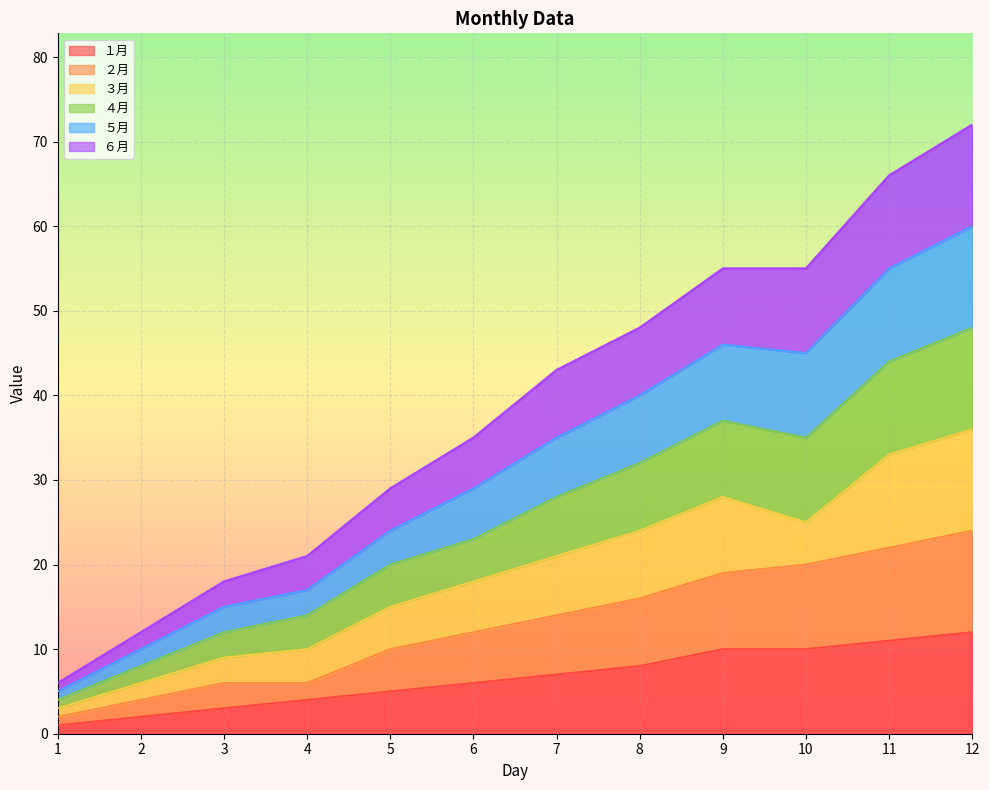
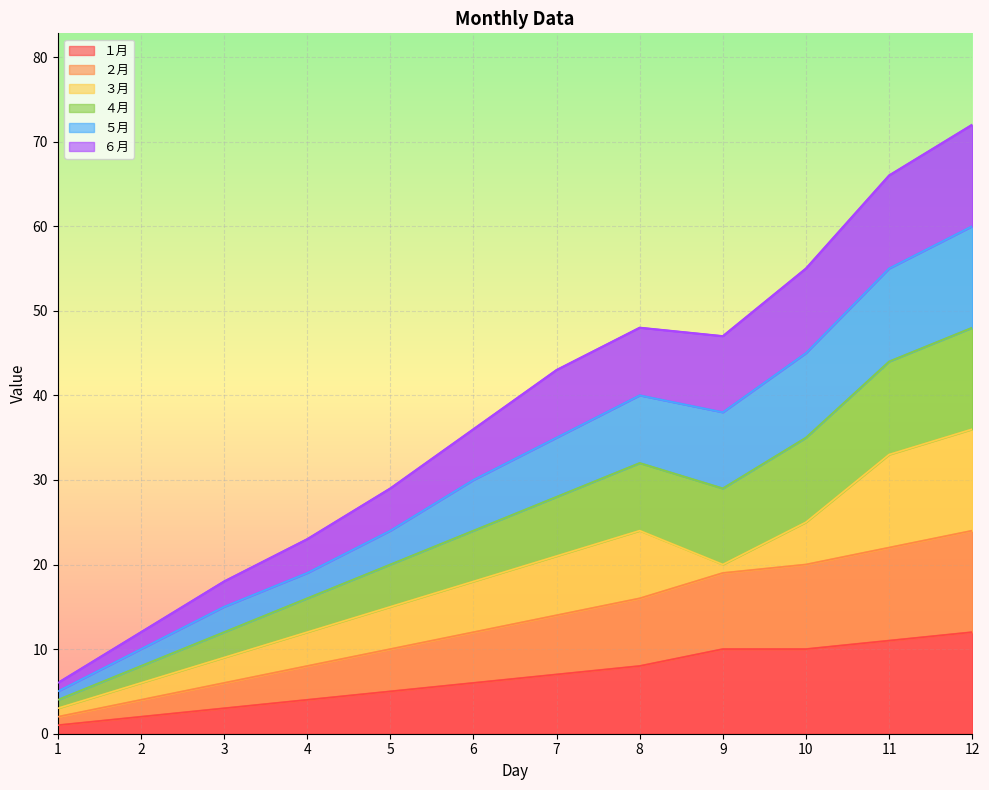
２月, 4: 2 -> 4
４月, 6: 5 -> 6
３月, 9: 9 -> 1
